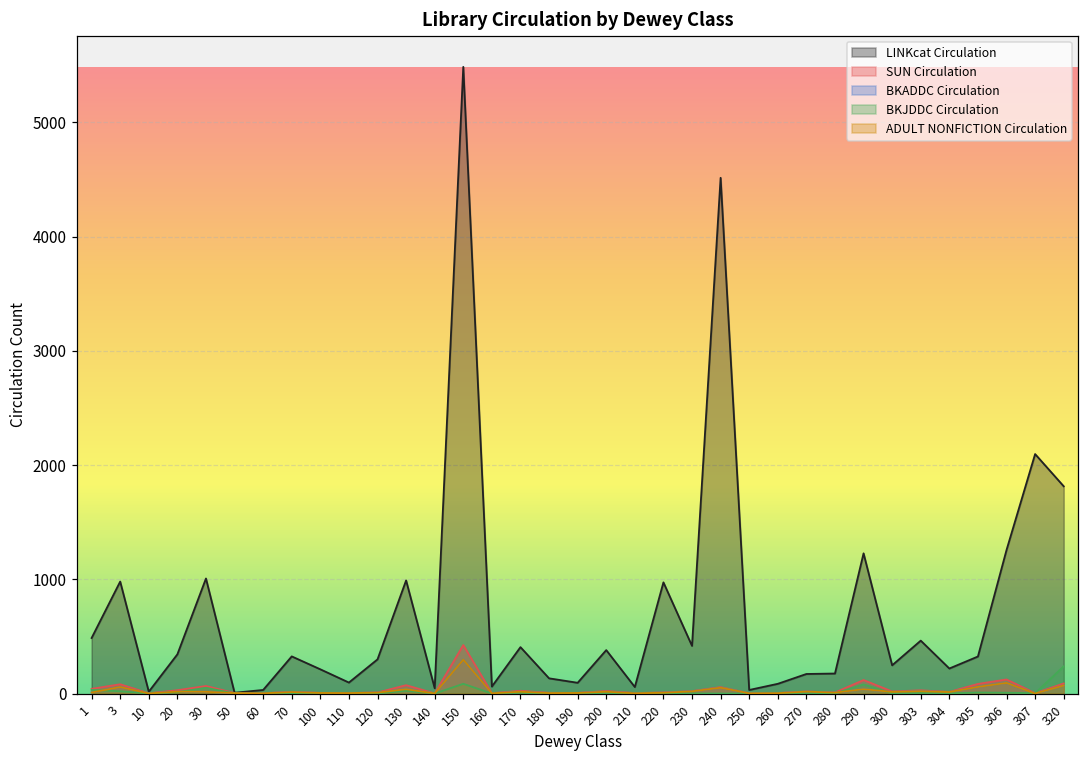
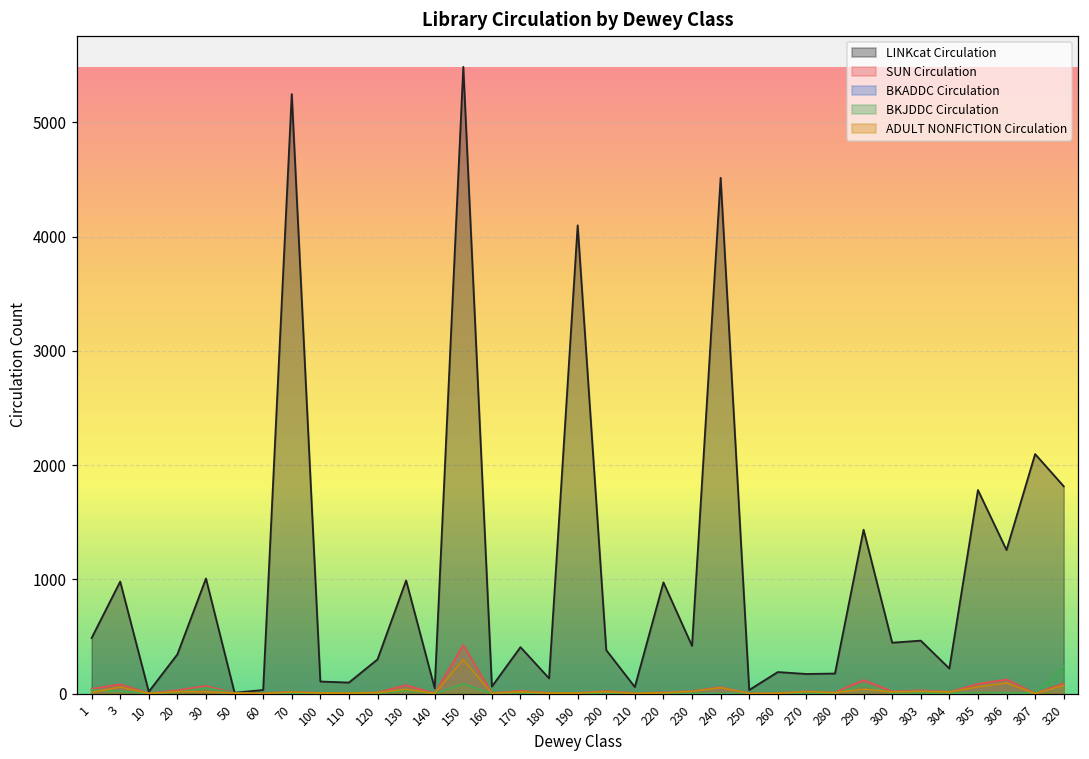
LINKcat Circulation, 70: 330 -> 5250
LINKcat Circulation, 100: 210 -> 110
LINKcat Circulation, 190: 90 -> 4100
LINKcat Circulation, 260: 90 -> 190
LINKcat Circulation, 290: 1230 -> 1430
LINKcat Circulation, 300: 250 -> 450
LINKcat Circulation, 305: 320 -> 1780
